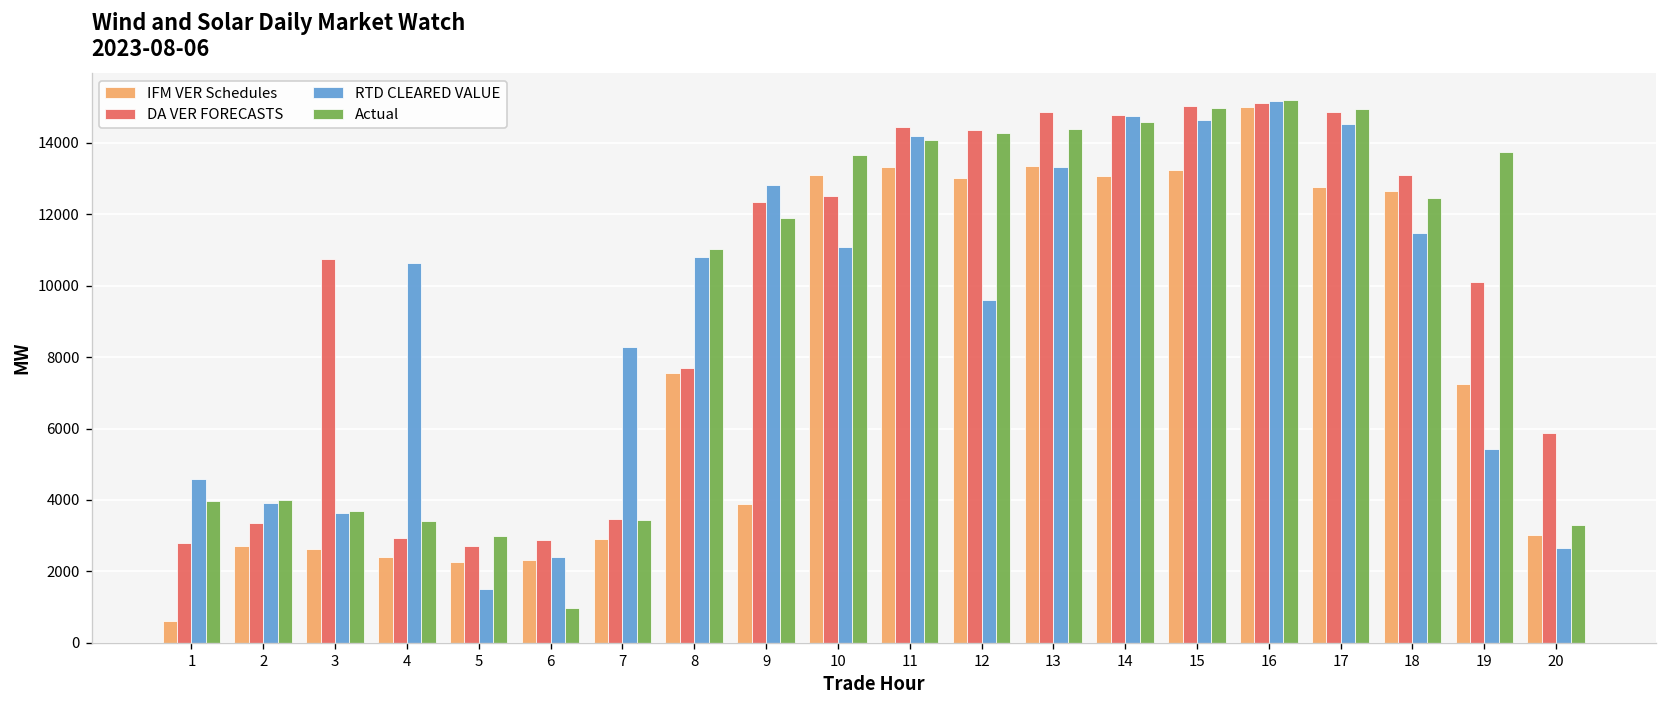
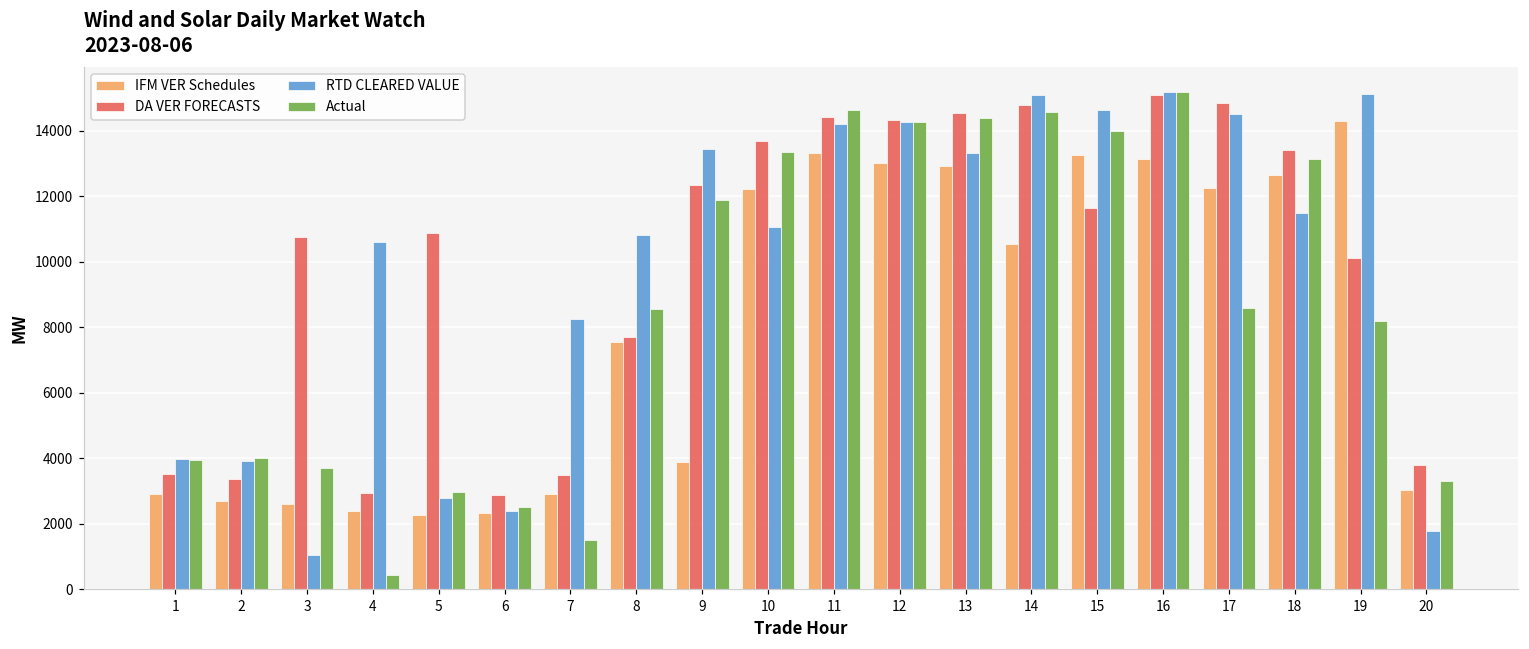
IFM VER Schedules, 1: 600 -> 2900
DA VER FORECASTS, 1: 2800 -> 3500
RTD CLEARED VALUE, 1: 4600 -> 4000
RTD CLEARED VALUE, 3: 3600 -> 1100
Actual, 4: 3400 -> 400
DA VER FORECASTS, 5: 2700 -> 10900
RTD CLEARED VALUE, 5: 1500 -> 2800
Actual, 6: 1000 -> 2500
Actual, 7: 3400 -> 1500
Actual, 8: 11000 -> 8500
RTD CLEARED VALUE, 9: 12800 -> 13500
IFM VER Schedules, 10: 13100 -> 12200
DA VER FORECASTS, 10: 12500 -> 13700
Actual, 10: 13600 -> 13400
Actual, 11: 14100 -> 14600
RTD CLEARED VALUE, 12: 9600 -> 14300
IFM VER Schedules, 13: 13300 -> 12900
DA VER FORECASTS, 13: 14900 -> 14500
IFM VER Schedules, 14: 13100 -> 10500
RTD CLEARED VALUE, 14: 14800 -> 15100
DA VER FORECASTS, 15: 15000 -> 11600
Actual, 15: 15000 -> 14000
IFM VER Schedules, 16: 15000 -> 13100
IFM VER Schedules, 17: 12800 -> 12300
Actual, 17: 14900 -> 8600
DA VER FORECASTS, 18: 13100 -> 13400
Actual, 18: 12500 -> 13200
IFM VER Schedules, 19: 7300 -> 14300
RTD CLEARED VALUE, 19: 5400 -> 15100
Actual, 19: 13700 -> 8200
DA VER FORECASTS, 20: 5900 -> 3800
RTD CLEARED VALUE, 20: 2600 -> 1800
